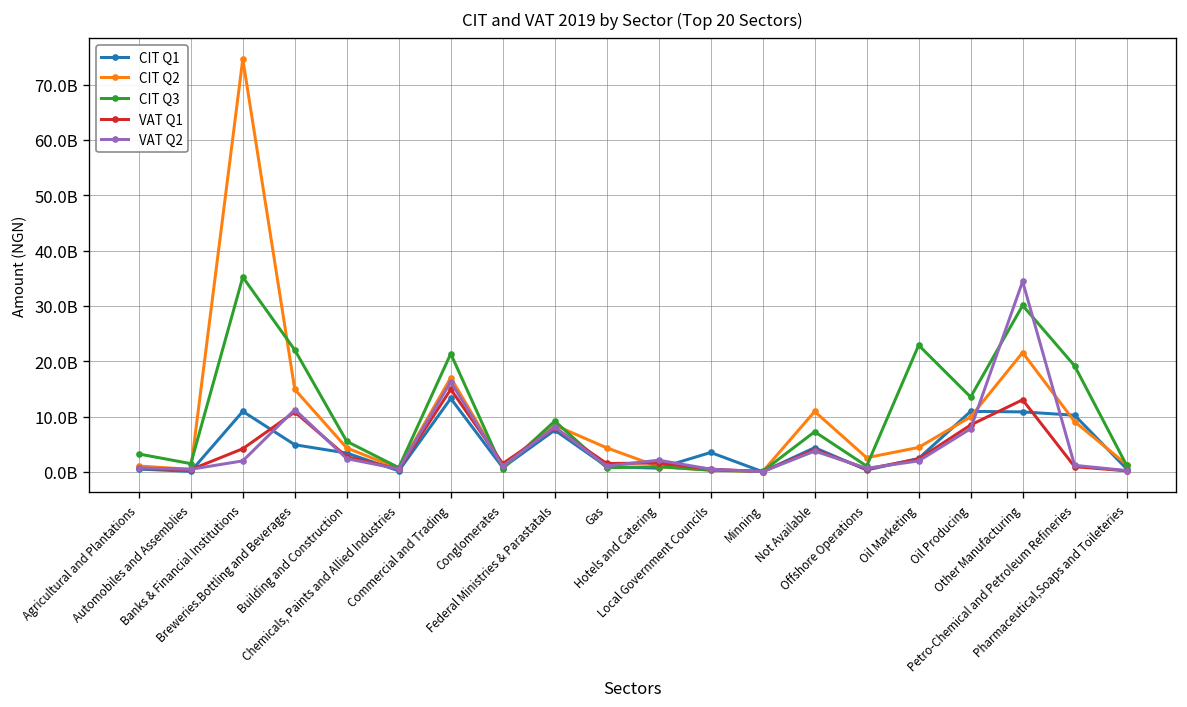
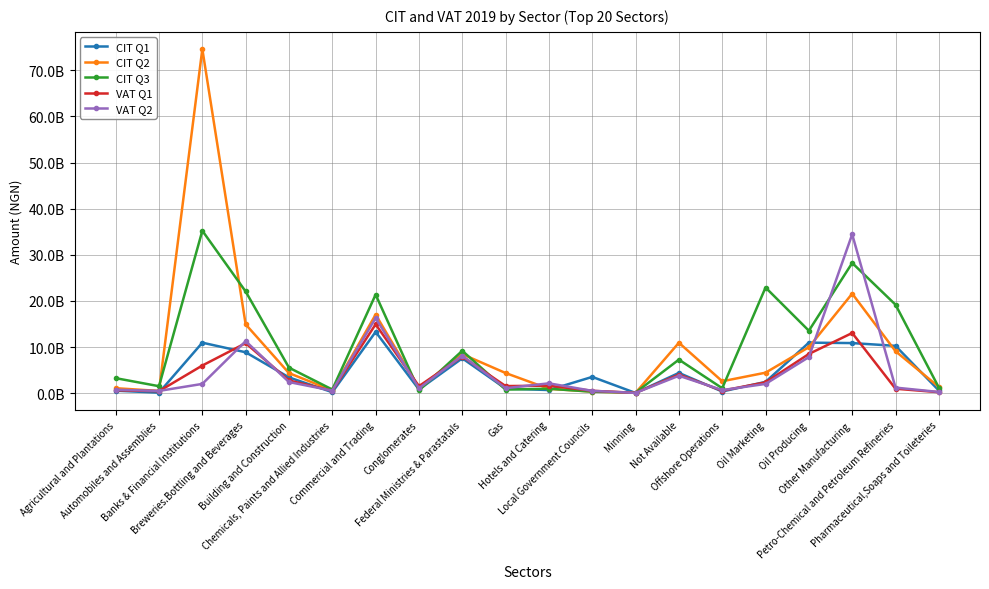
VAT Q1, Banks & Financial Institutions: 4000000000 -> 6000000000
CIT Q1, Breweries.Bottling and Beverages: 5000000000 -> 9000000000
CIT Q3, Other Manufacturing: 30000000000 -> 28000000000
